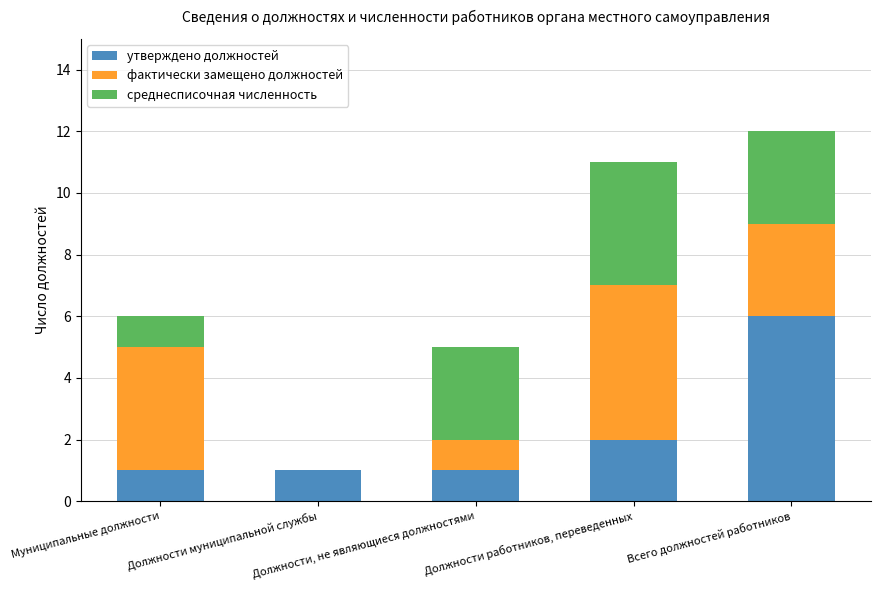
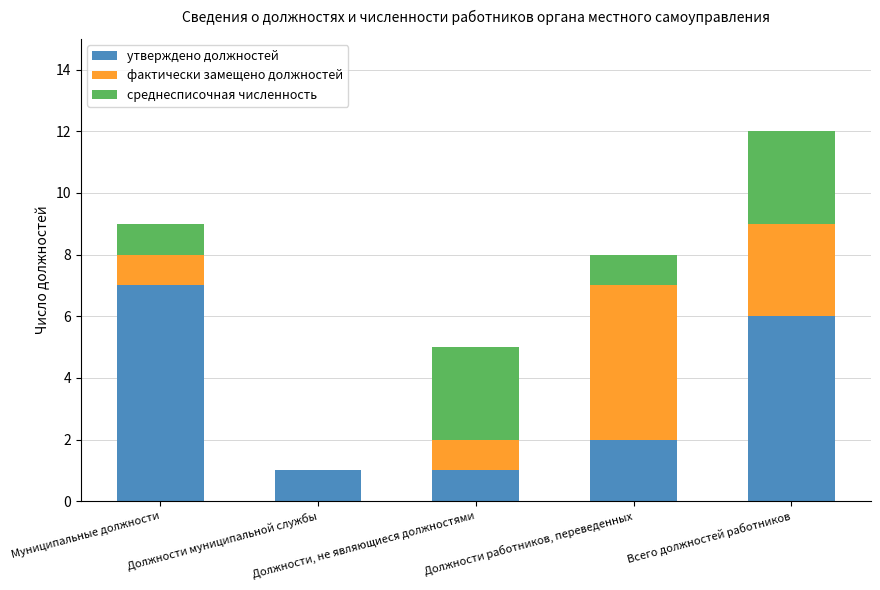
утверждено должностей, Муниципальные должности: 1 -> 7
фактически замещено должностей, Муниципальные должности: 4 -> 1
среднесписочная численность, Должности работников, переведенных: 4 -> 1
